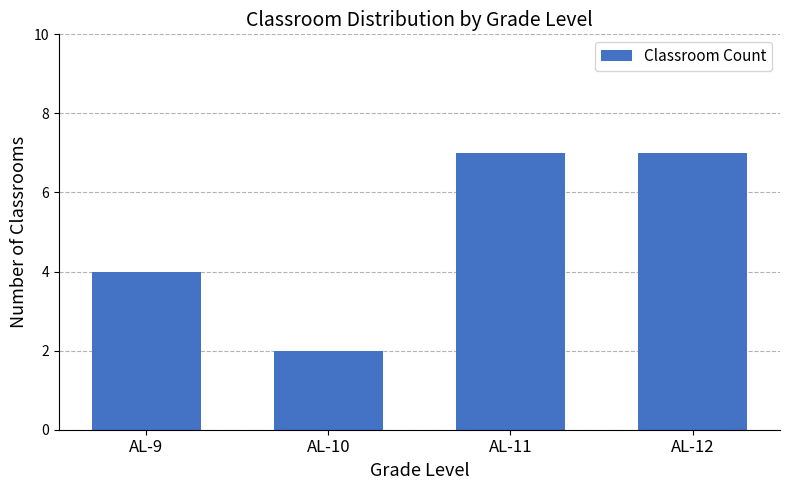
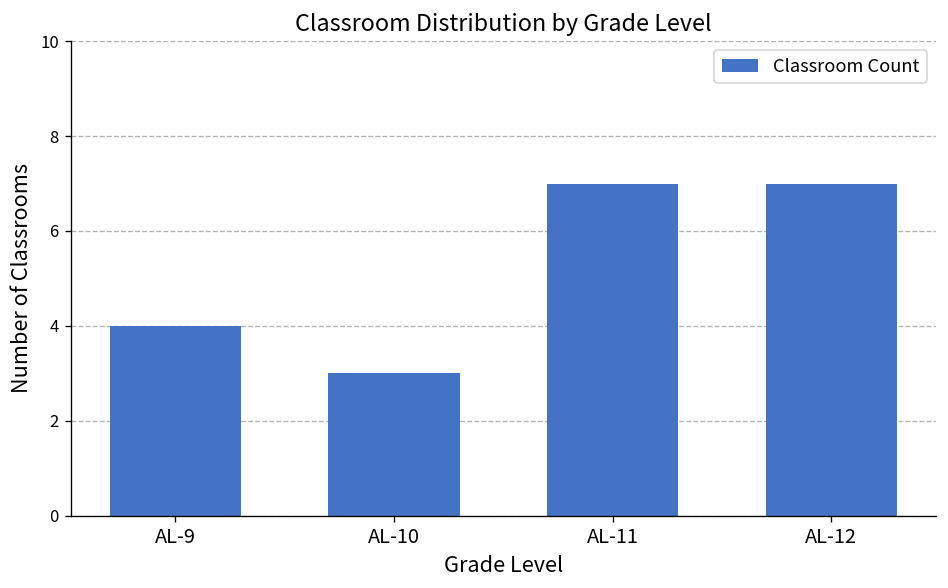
AL-10: 2 -> 3
